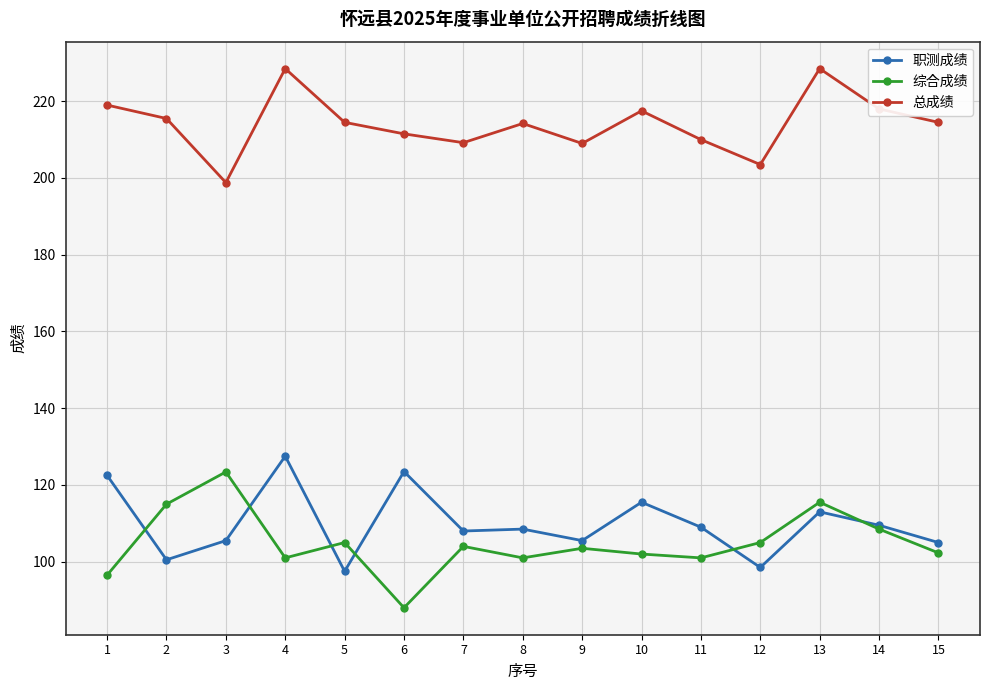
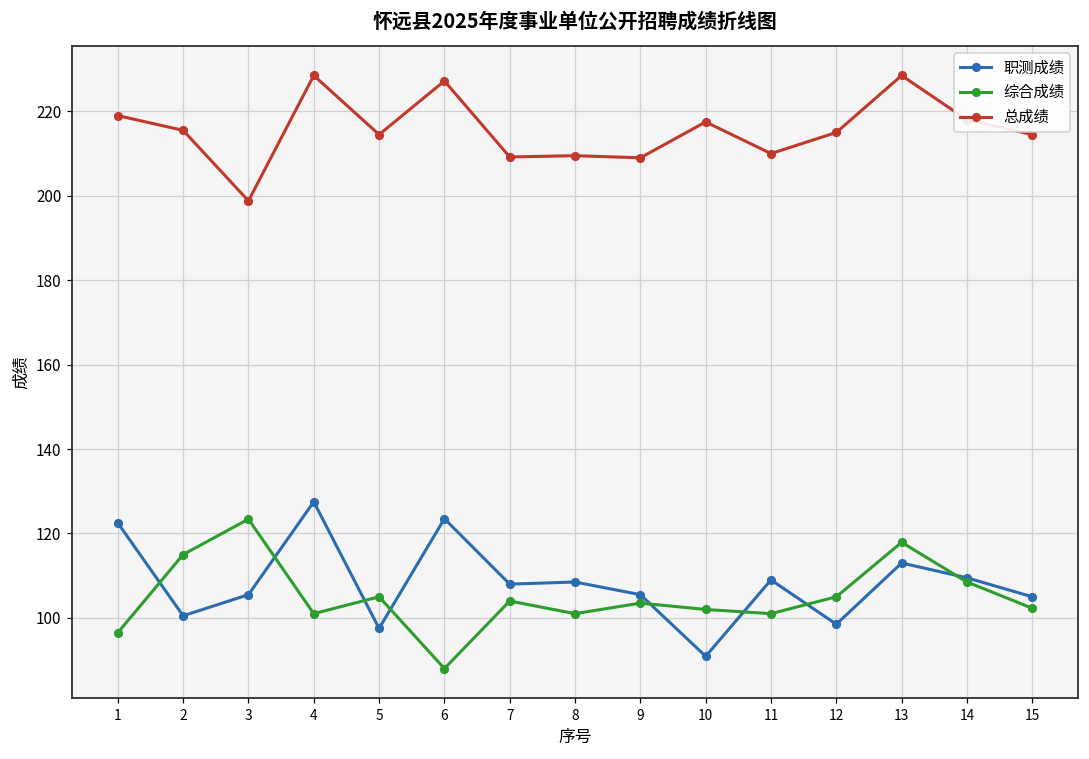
总成绩, 6: 212 -> 227
总成绩, 8: 214 -> 210
职测成绩, 10: 116 -> 91
总成绩, 12: 204 -> 215
综合成绩, 13: 116 -> 118
